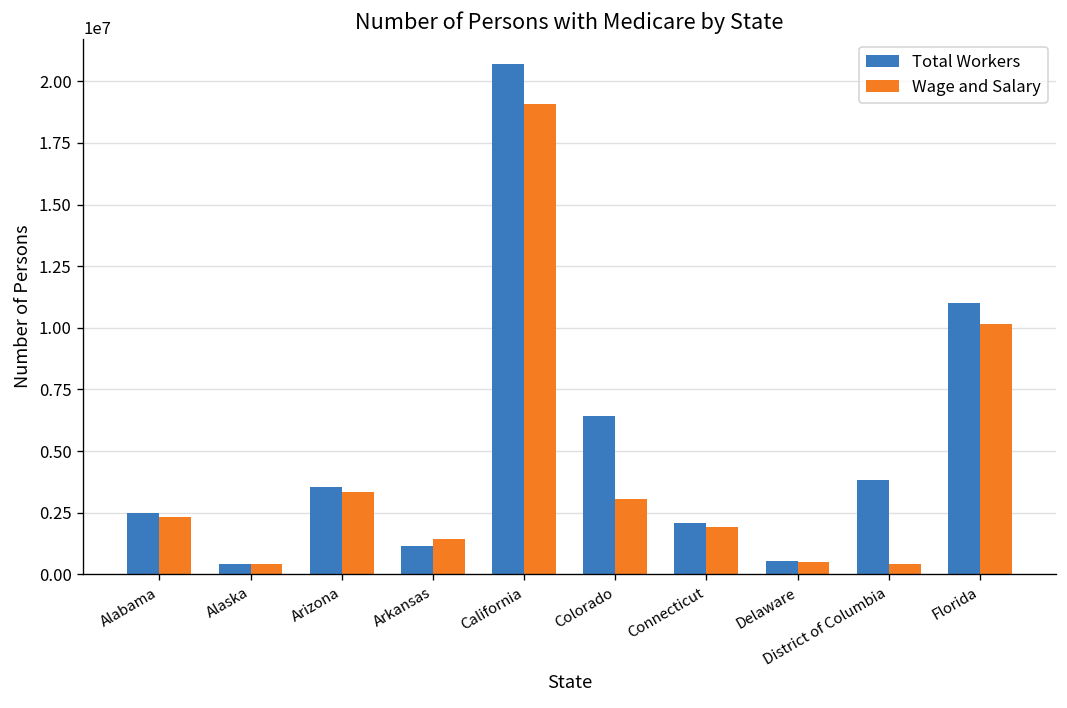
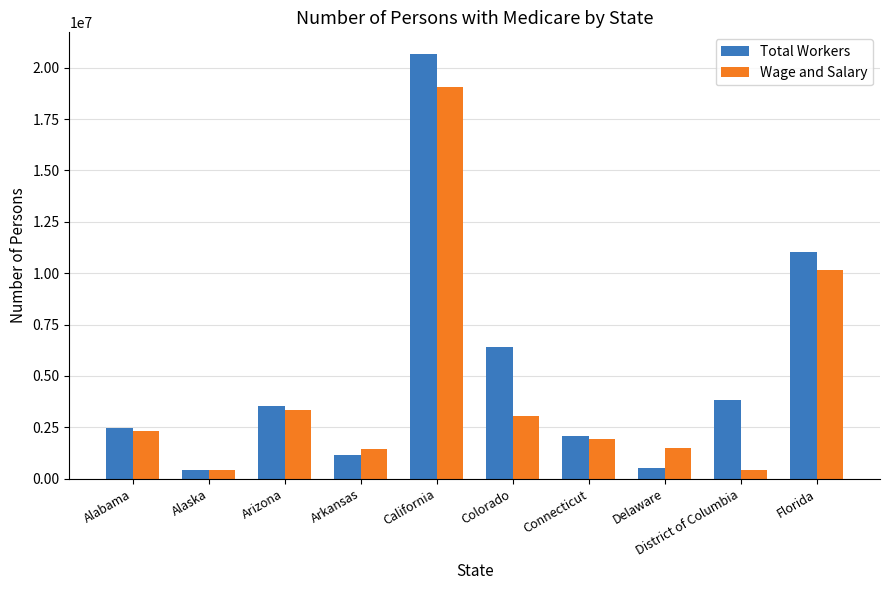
Wage and Salary, Delaware: 500000 -> 1500000
